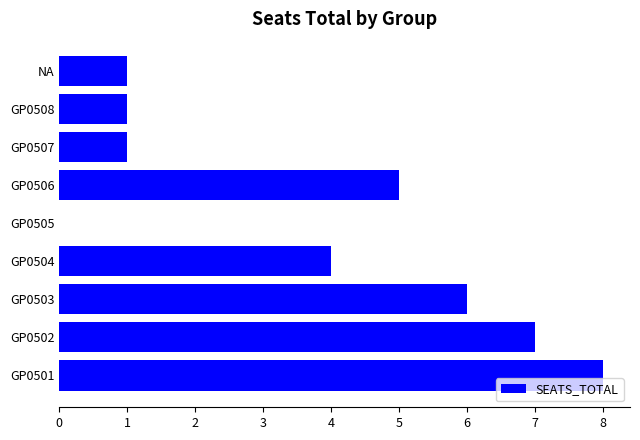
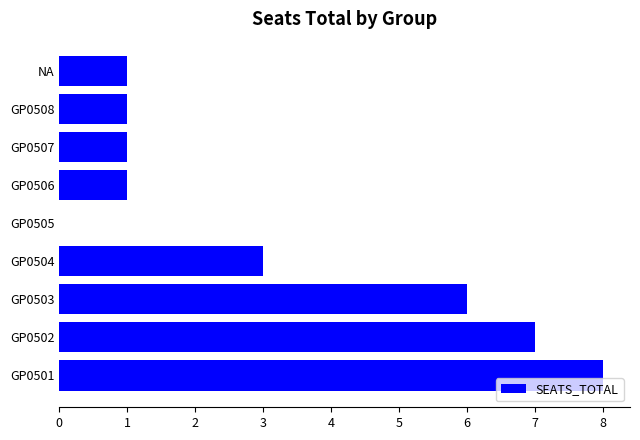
GP0506: 5 -> 1
GP0504: 4 -> 3
